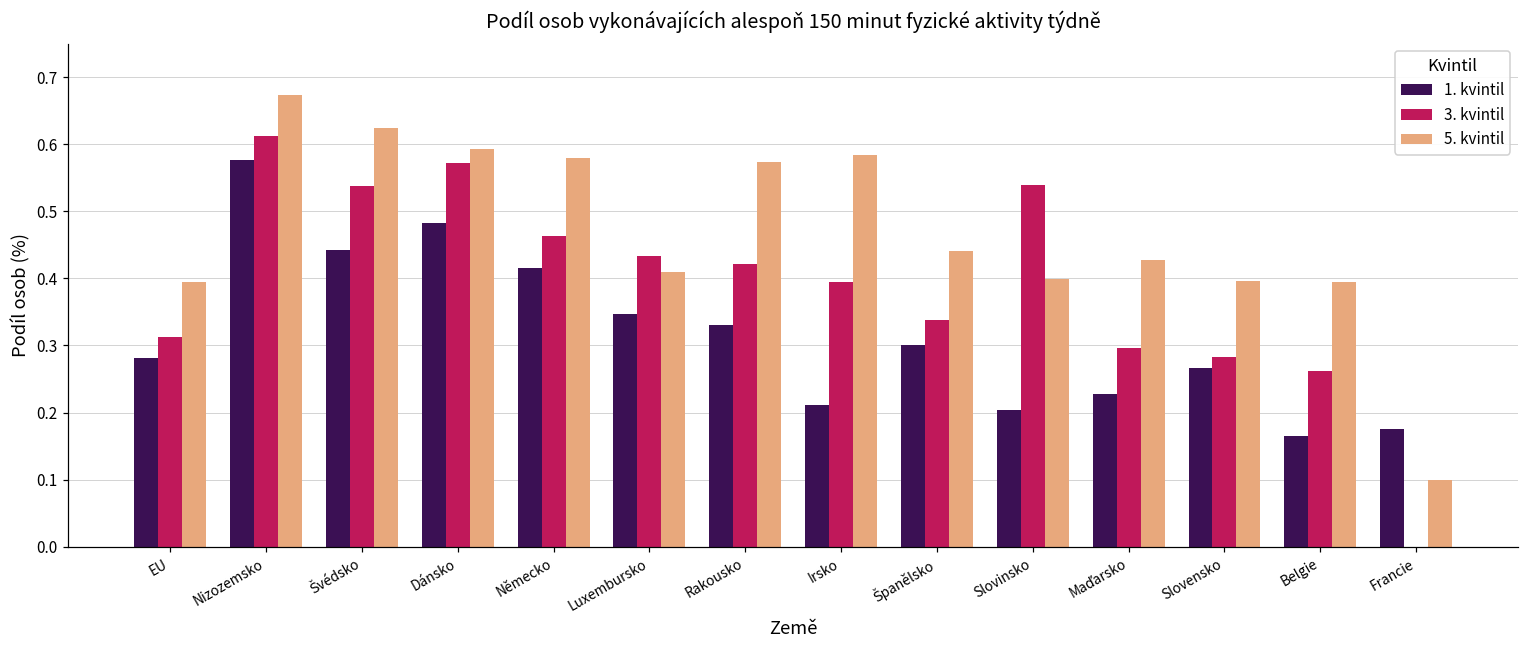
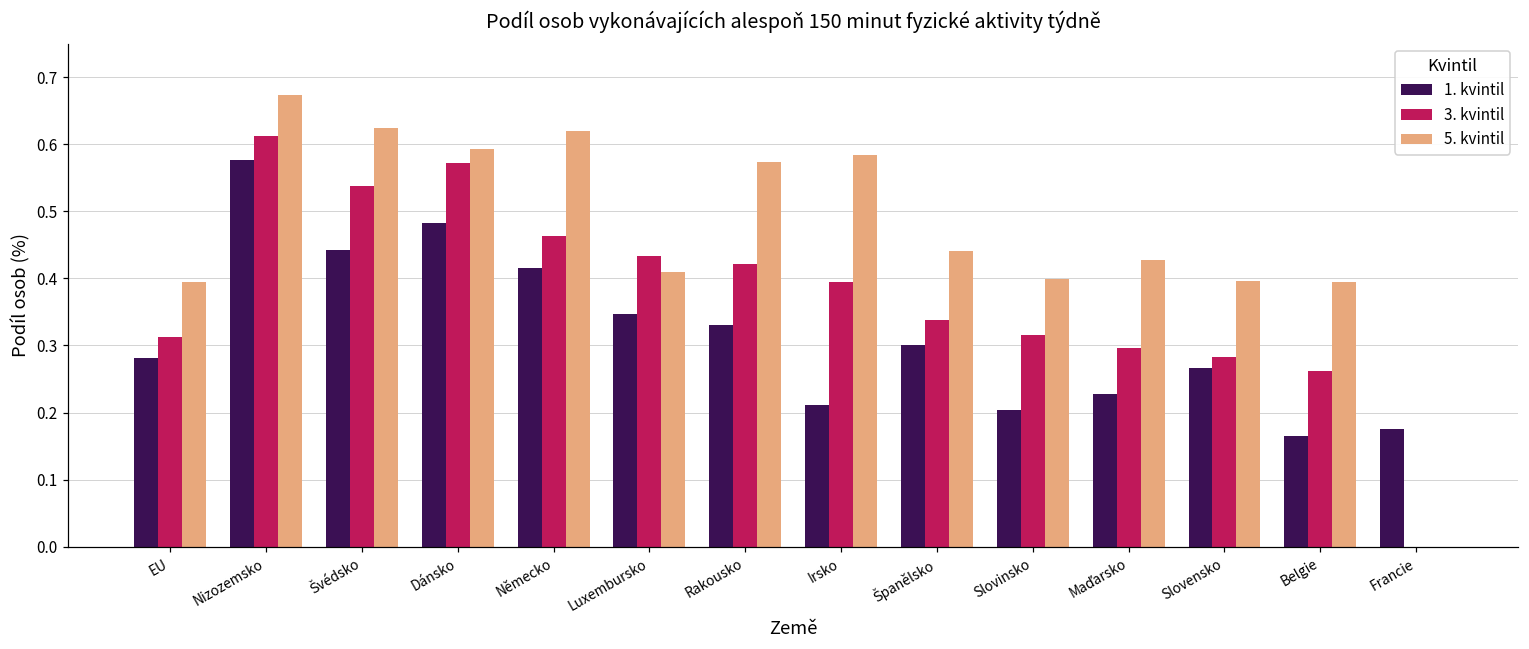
5. kvintil, Německo: 0.58 -> 0.62
3. kvintil, Slovinsko: 0.54 -> 0.32
5. kvintil, Francie: 0.1 -> 0.0
